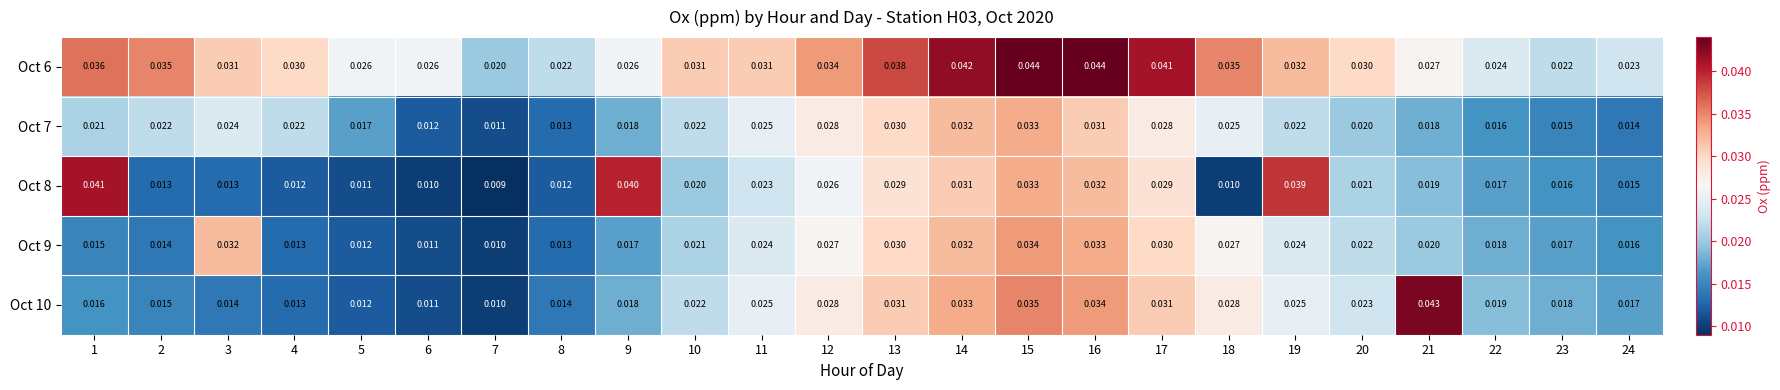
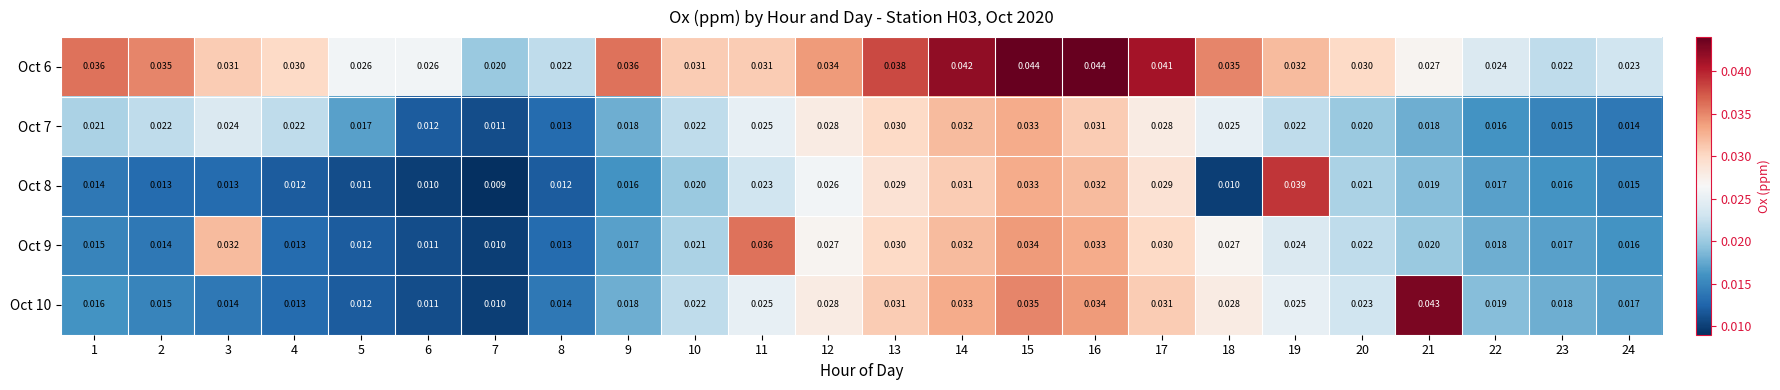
Oct 6, 9: 0.026 -> 0.036
Oct 8, 1: 0.041 -> 0.014
Oct 8, 9: 0.040 -> 0.016
Oct 9, 11: 0.024 -> 0.036
